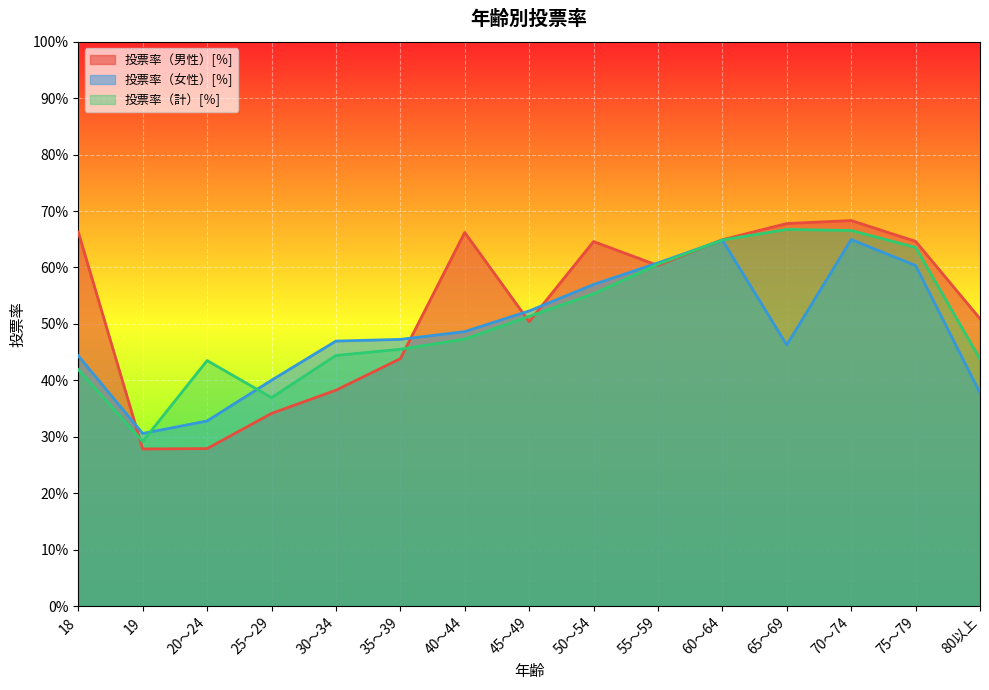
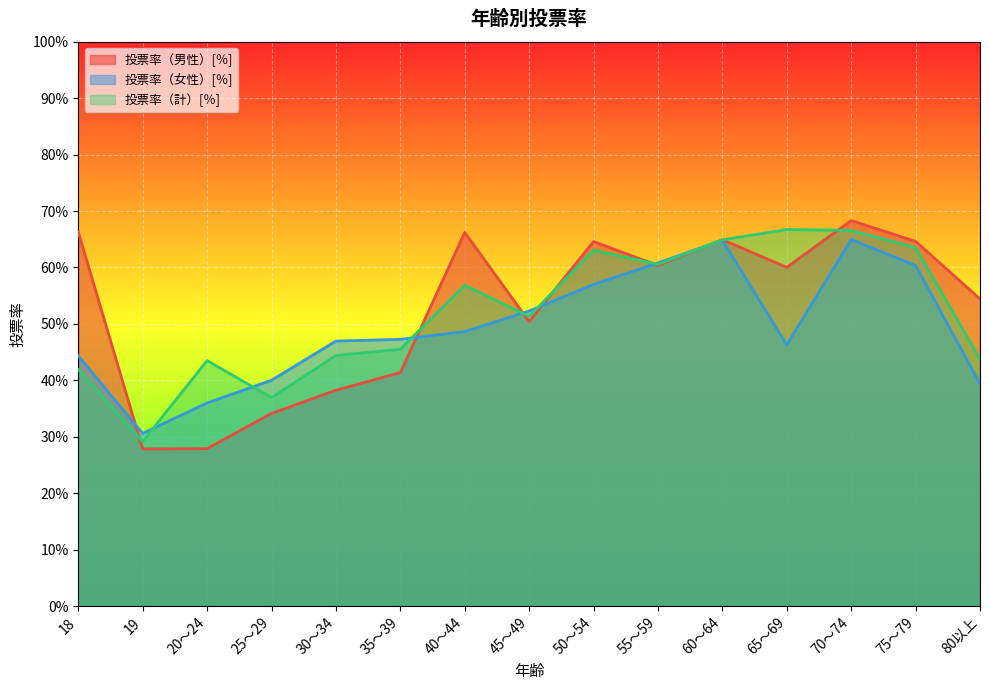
投票率（女性）[％], 20～24: 33% -> 36%
投票率（男性）[％], 35～39: 44% -> 41%
投票率（計）[％], 40～44: 47% -> 57%
投票率（計）[％], 50～54: 55% -> 63%
投票率（男性）[％], 65～69: 68% -> 60%
投票率（男性）[％], 80以上: 51% -> 54%
投票率（女性）[％], 80以上: 38% -> 39%
